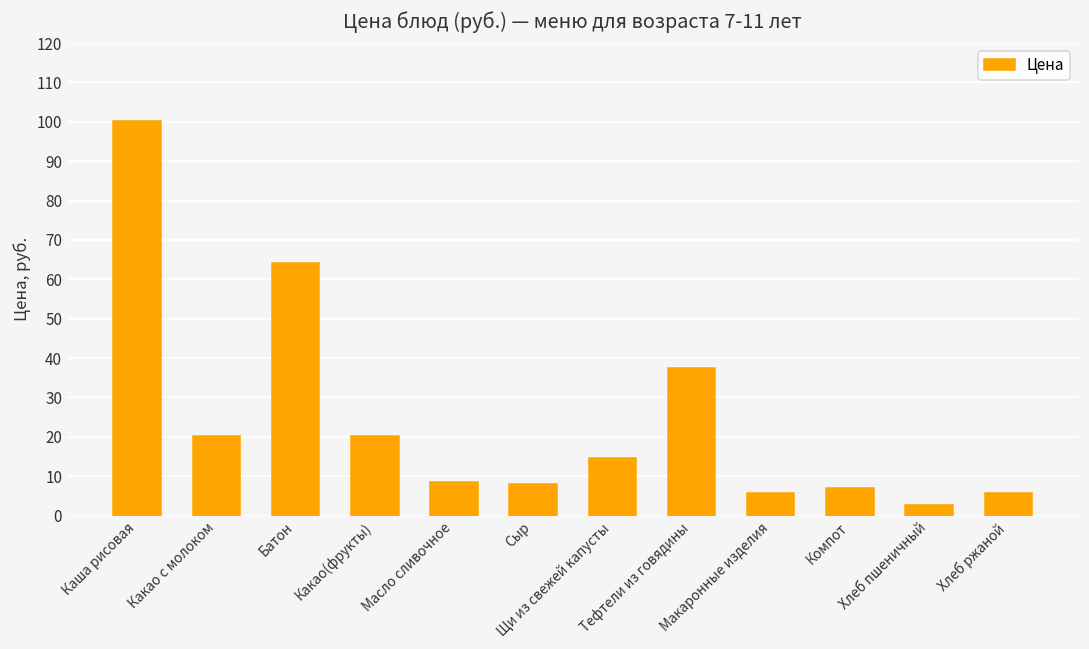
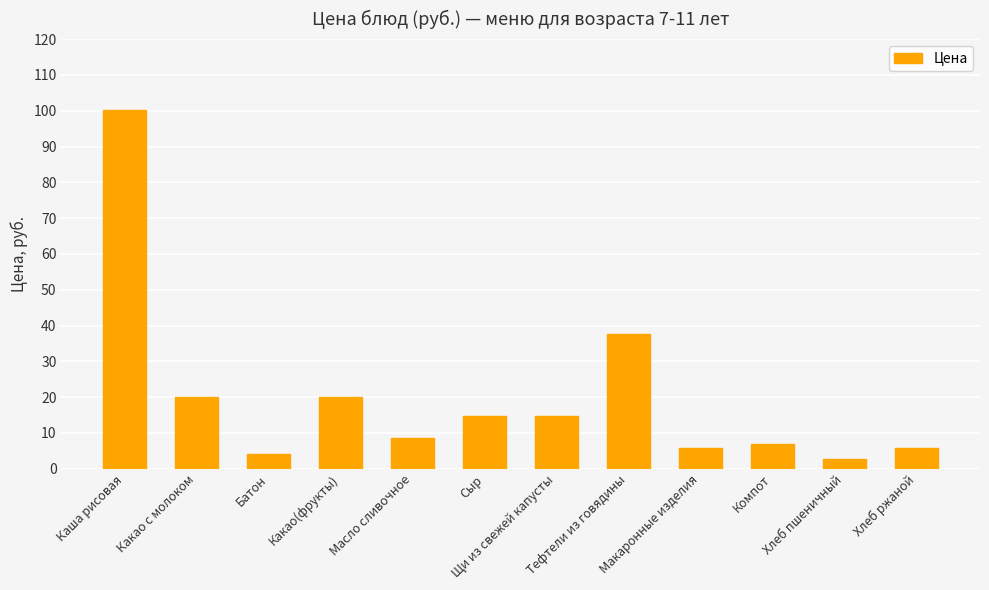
Батон: 64 -> 4
Сыр: 8 -> 15
